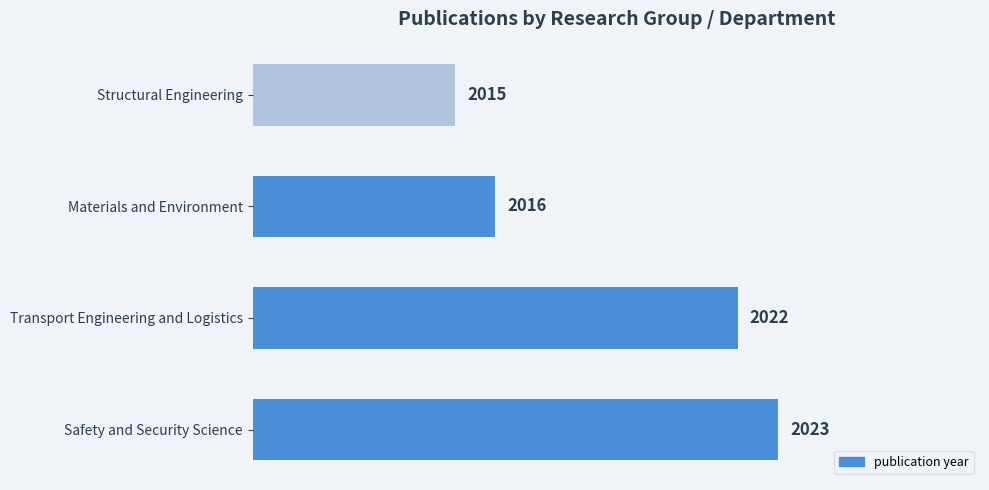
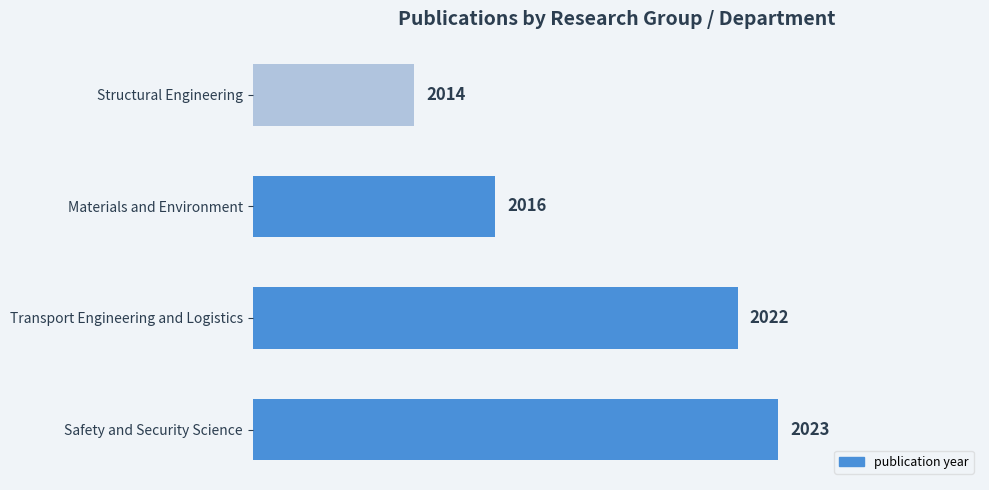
Structural Engineering: 2015 -> 2014
